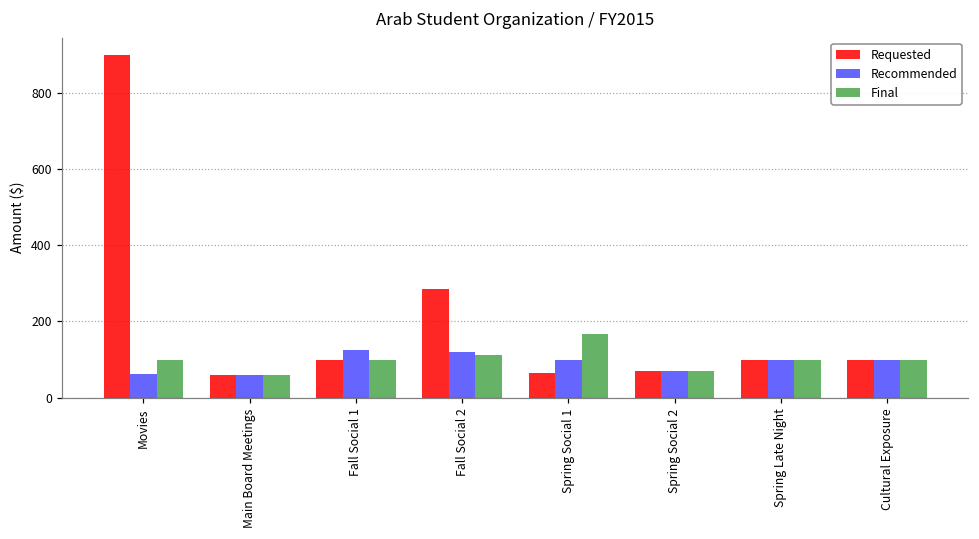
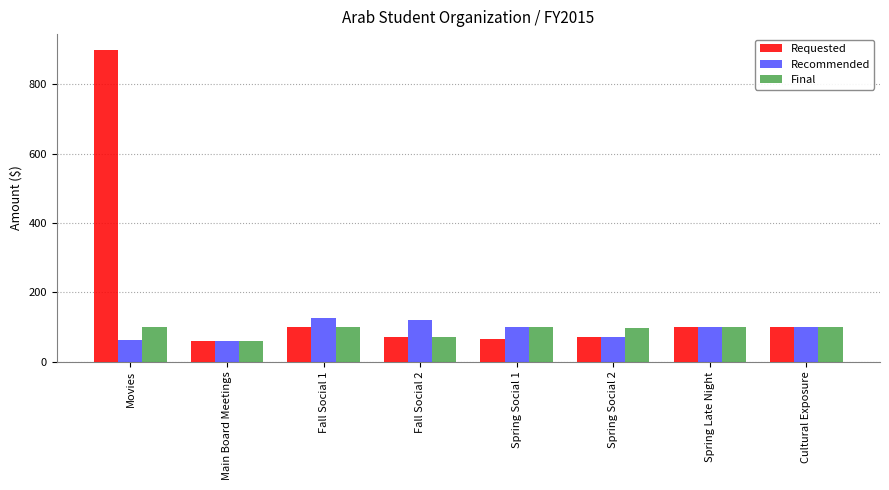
Requested, Fall Social 2: 290 -> 70
Final, Fall Social 2: 110 -> 70
Final, Spring Social 1: 170 -> 100
Final, Spring Social 2: 70 -> 100
